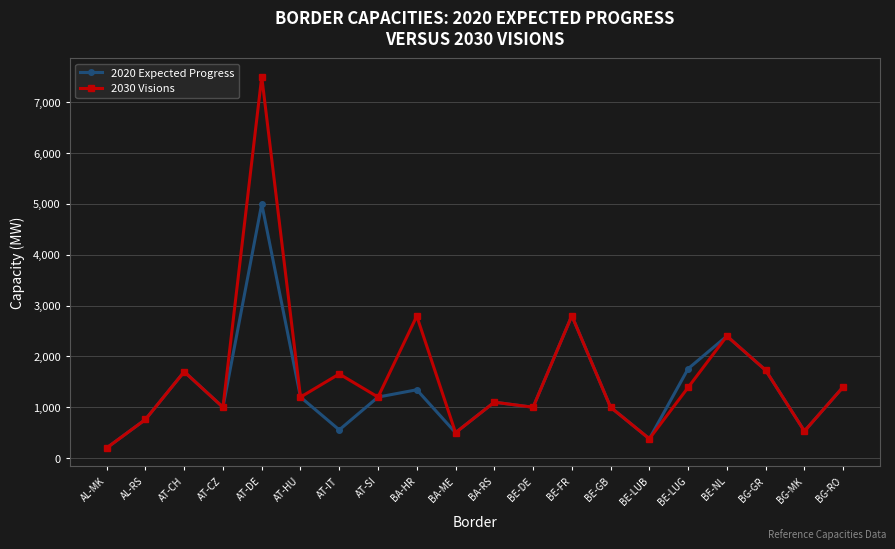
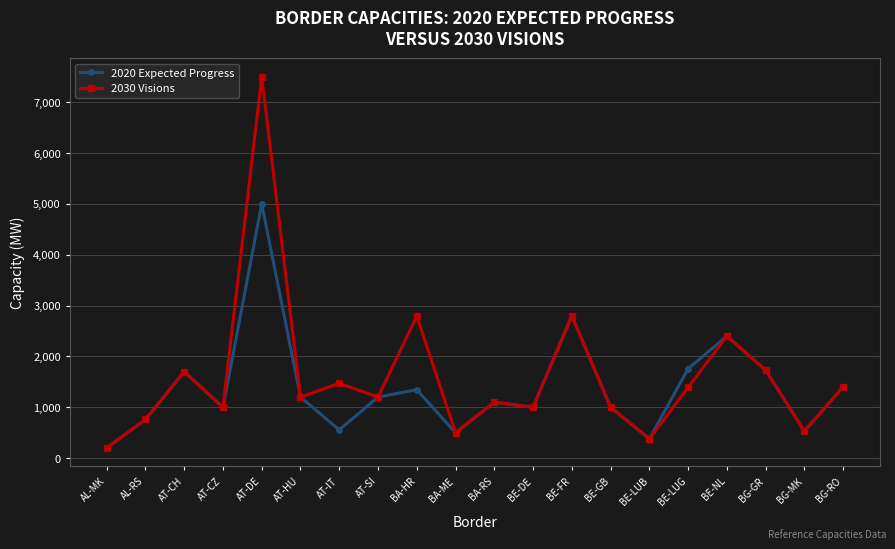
2030 Visions, AT-IT: 1,700 -> 1,500
